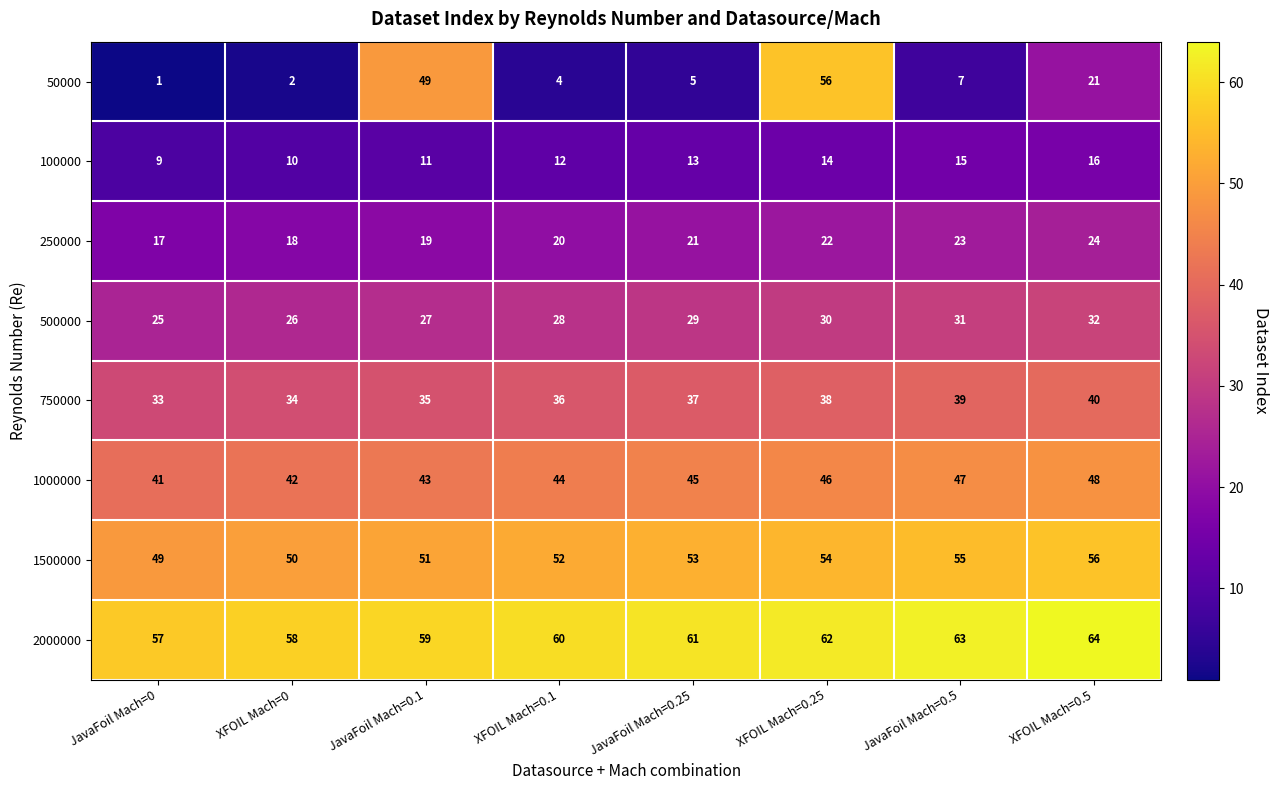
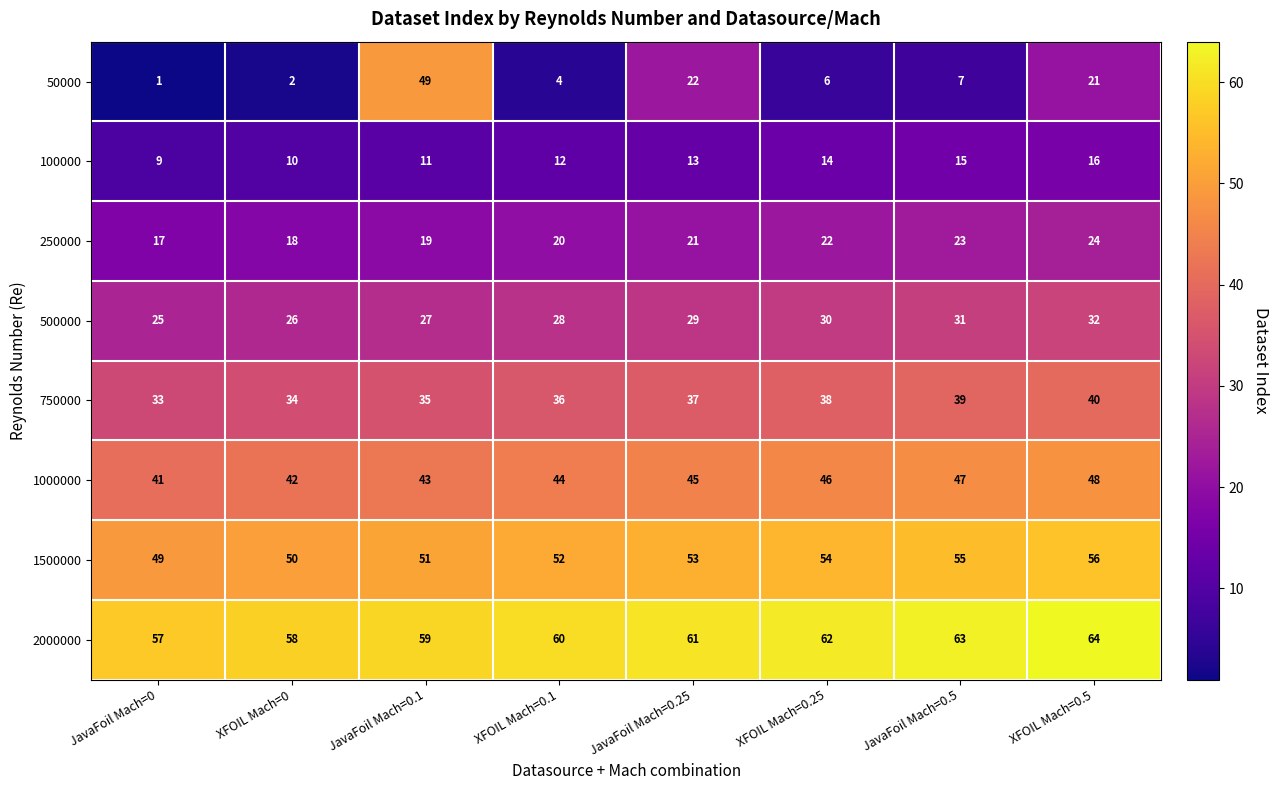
50000, JavaFoil Mach=0.25: 5 -> 22
50000, XFOIL Mach=0.25: 56 -> 6
